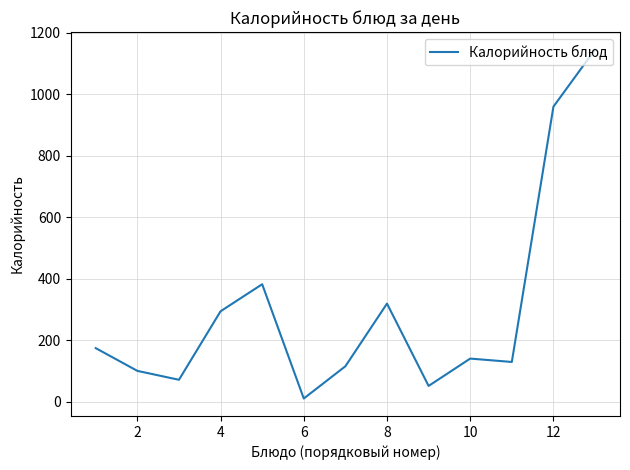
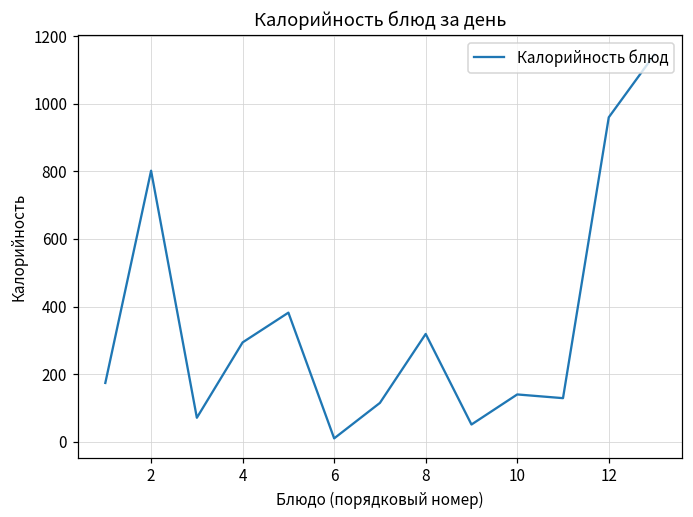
2: 100 -> 800
